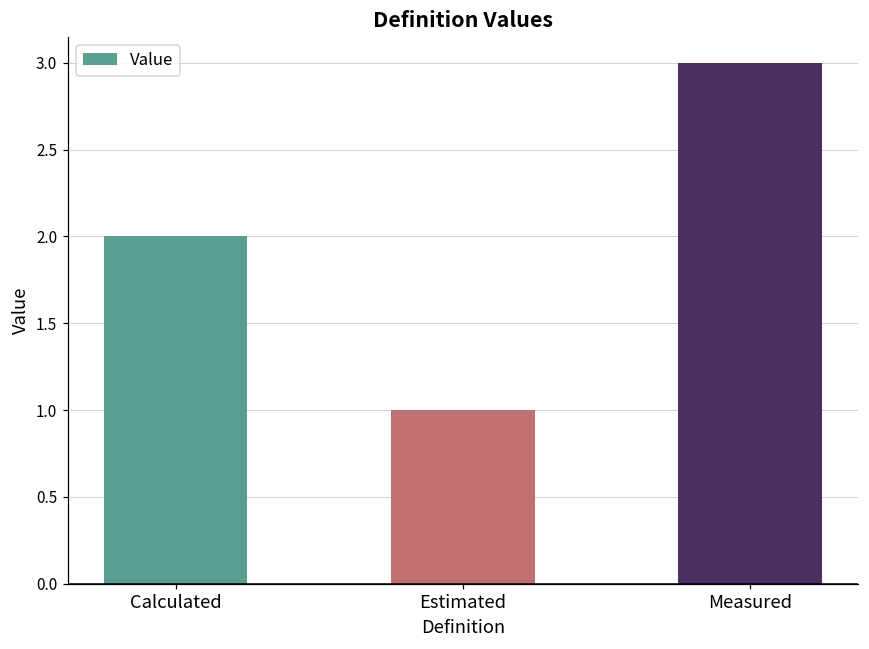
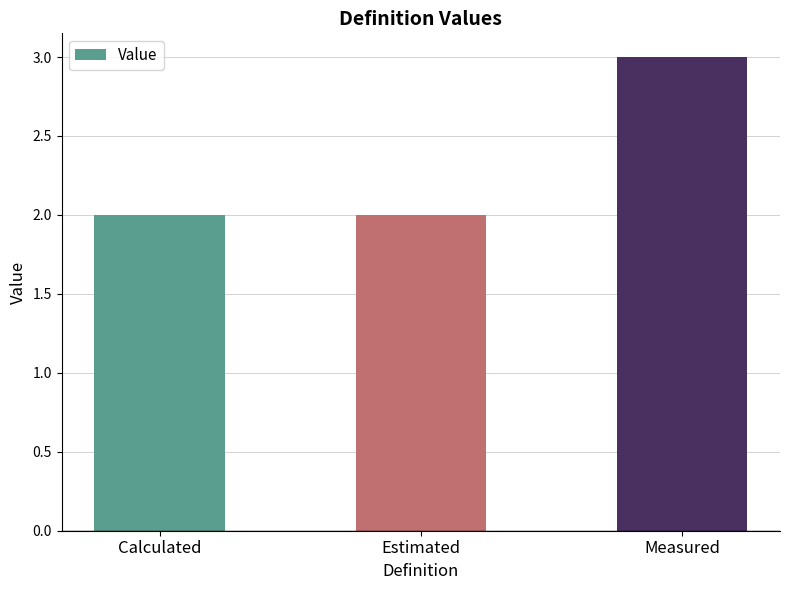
Estimated: 1 -> 2
